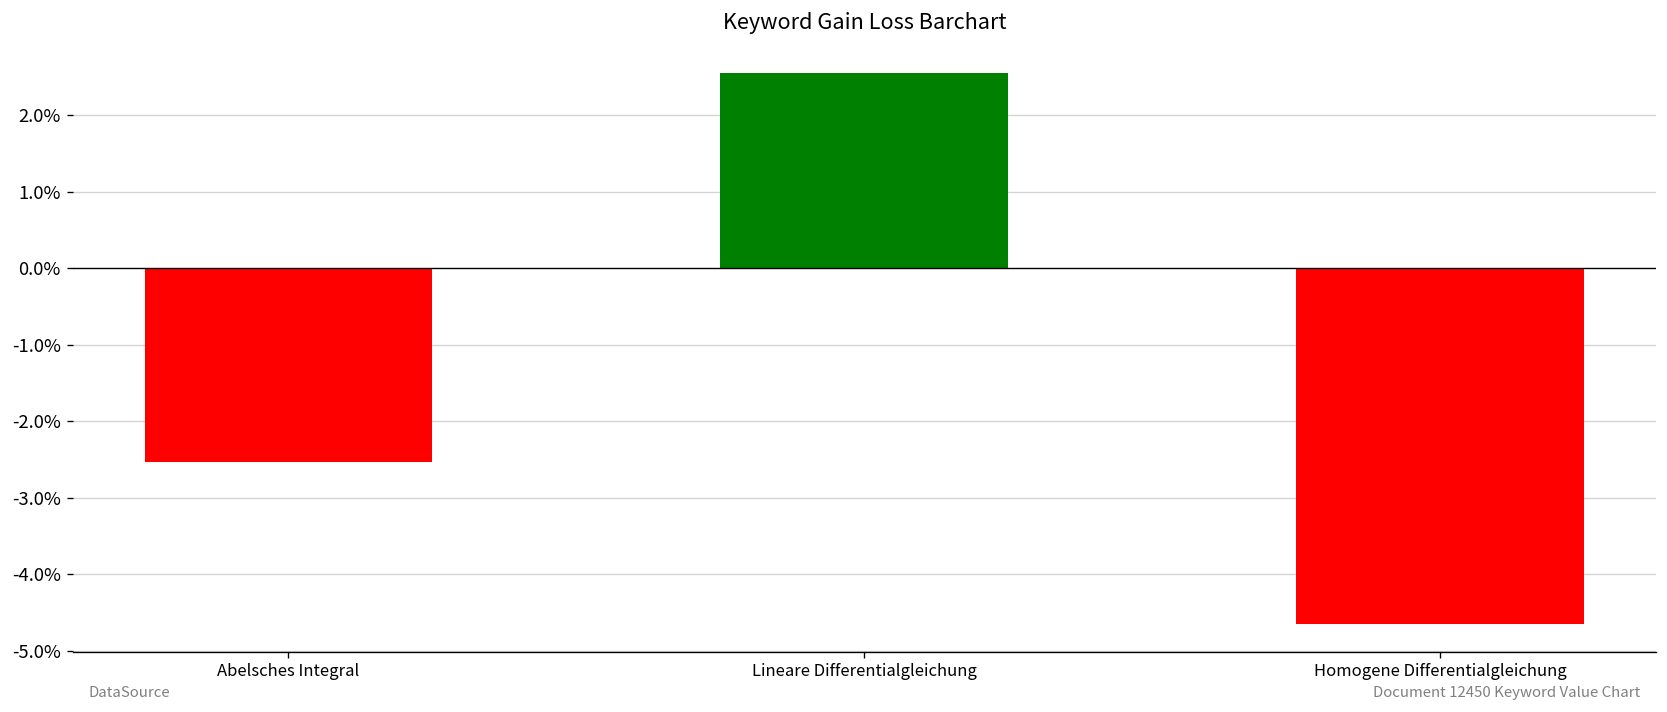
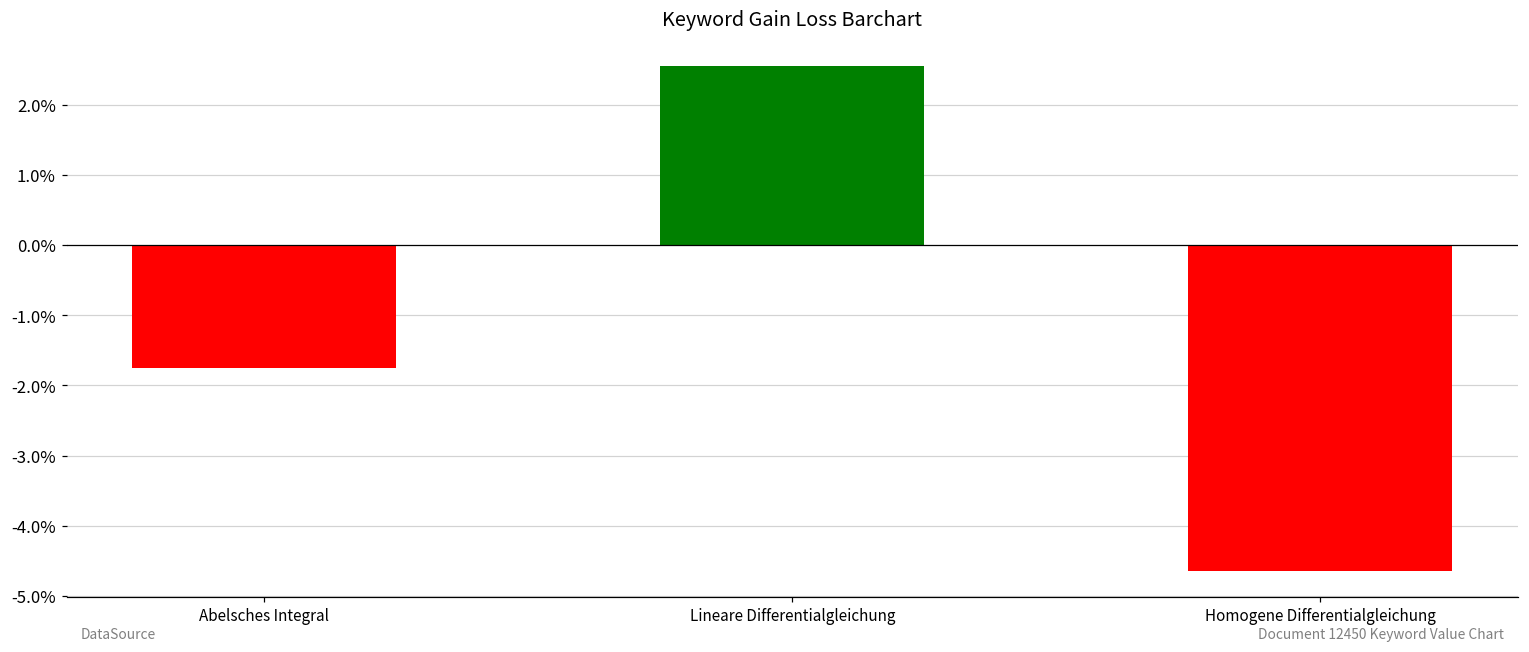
Abelsches Integral: -2.5% -> -1.8%
